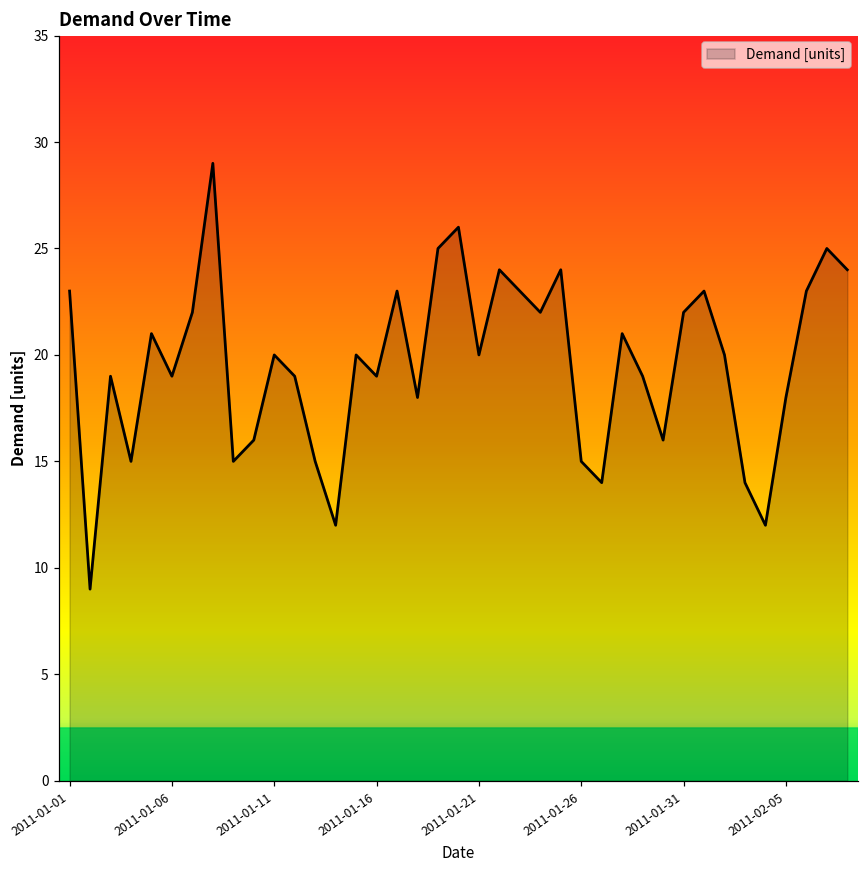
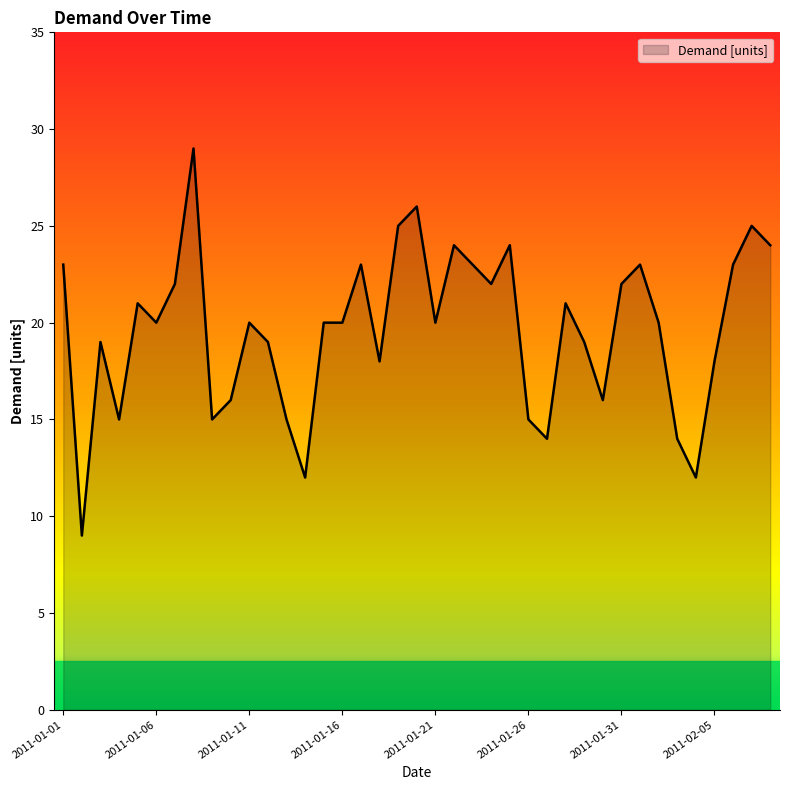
2011-01-06: 19 -> 20
2011-01-16: 19 -> 20
